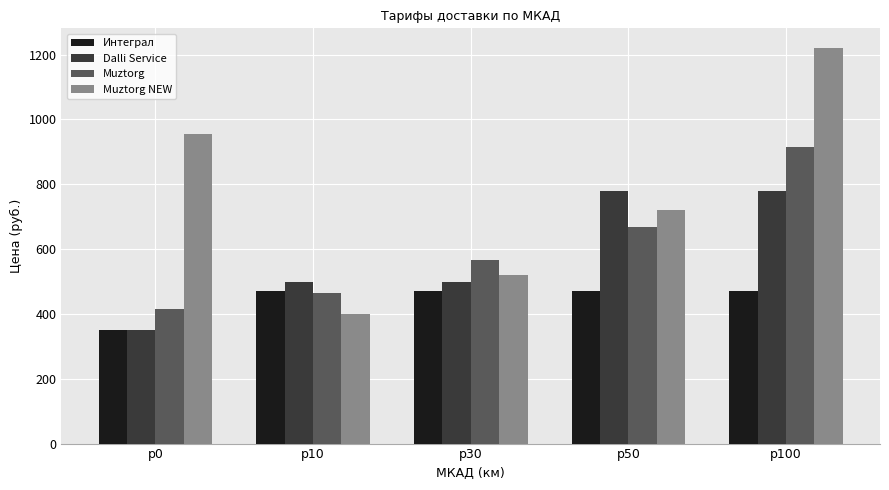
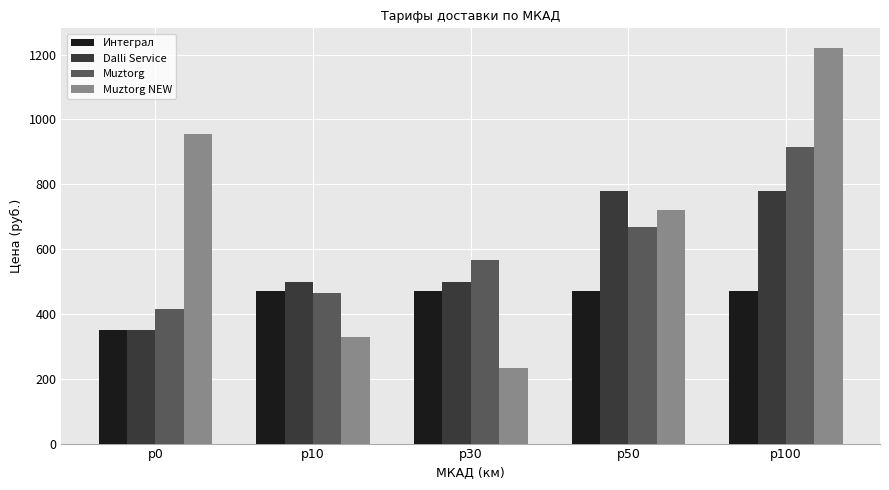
Muztorg NEW, p10: 400 -> 330
Muztorg NEW, p30: 520 -> 230
